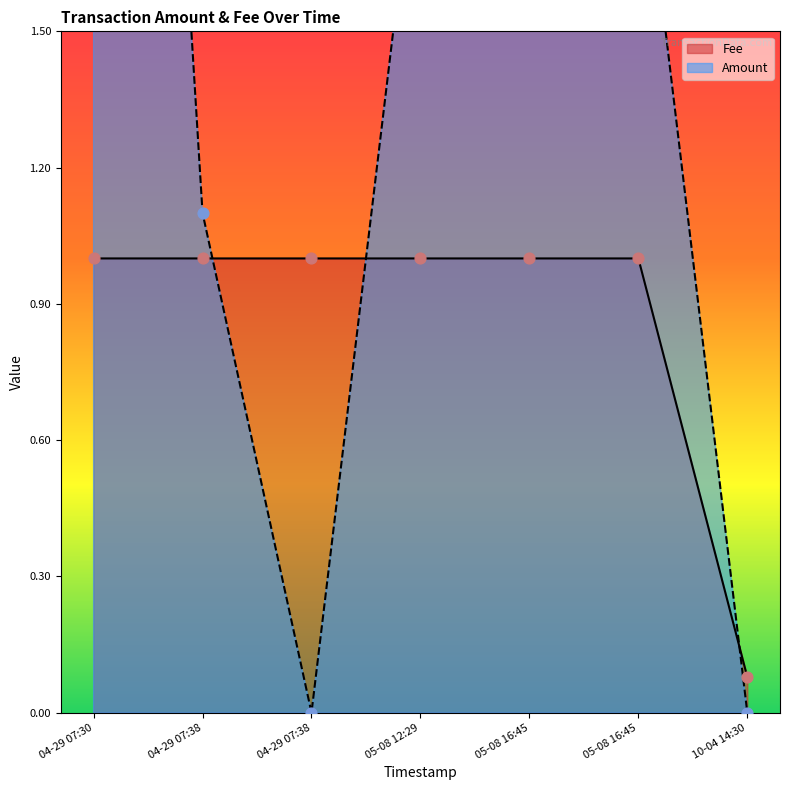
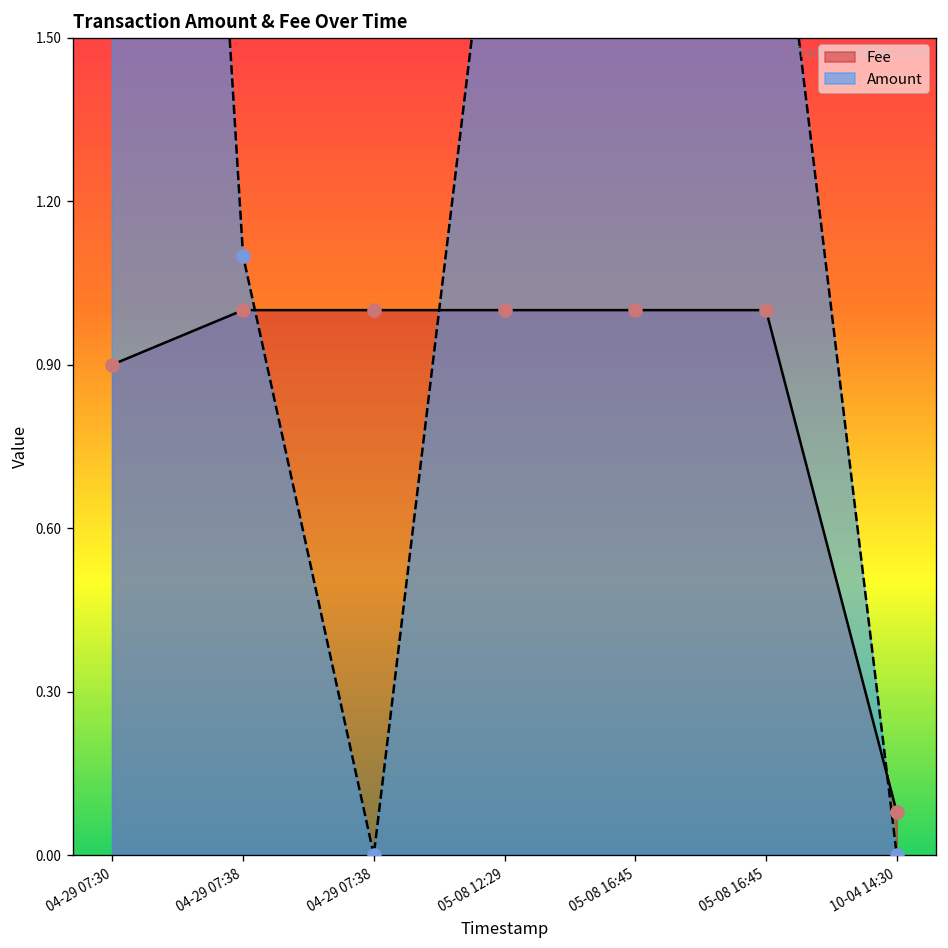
Fee, 04-29 07:30: 1.0 -> 0.9
